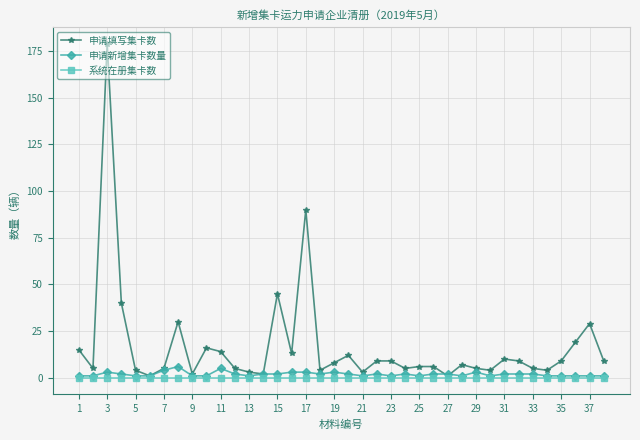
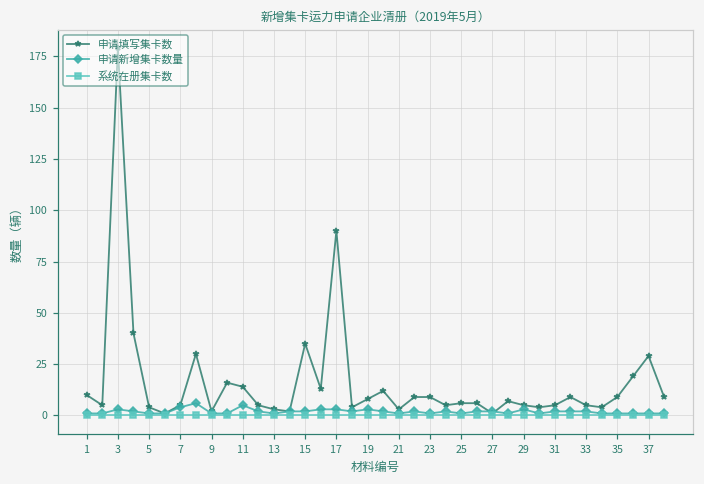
申请填写集卡数, 1: 15 -> 10
申请填写集卡数, 15: 45 -> 35
申请填写集卡数, 31: 10 -> 5
